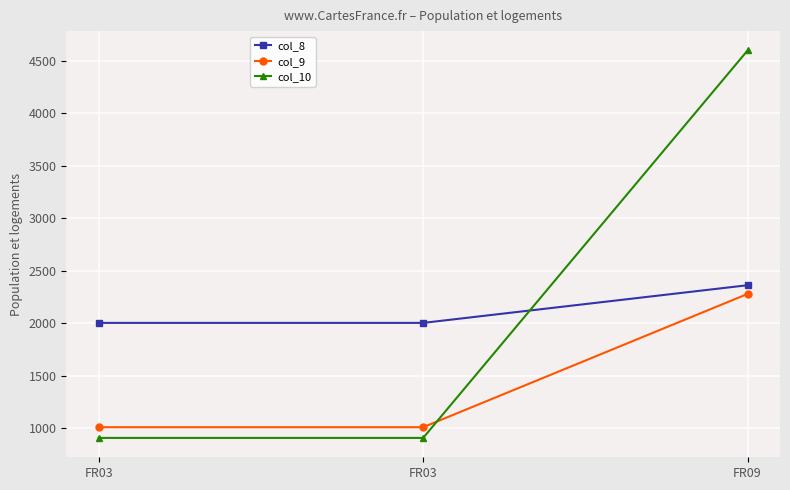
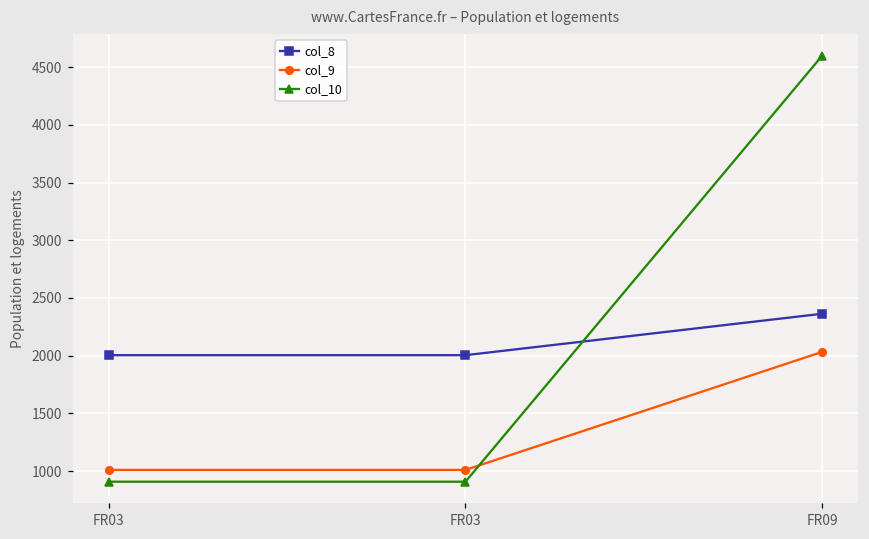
col_9, FR09: 2280 -> 2030
